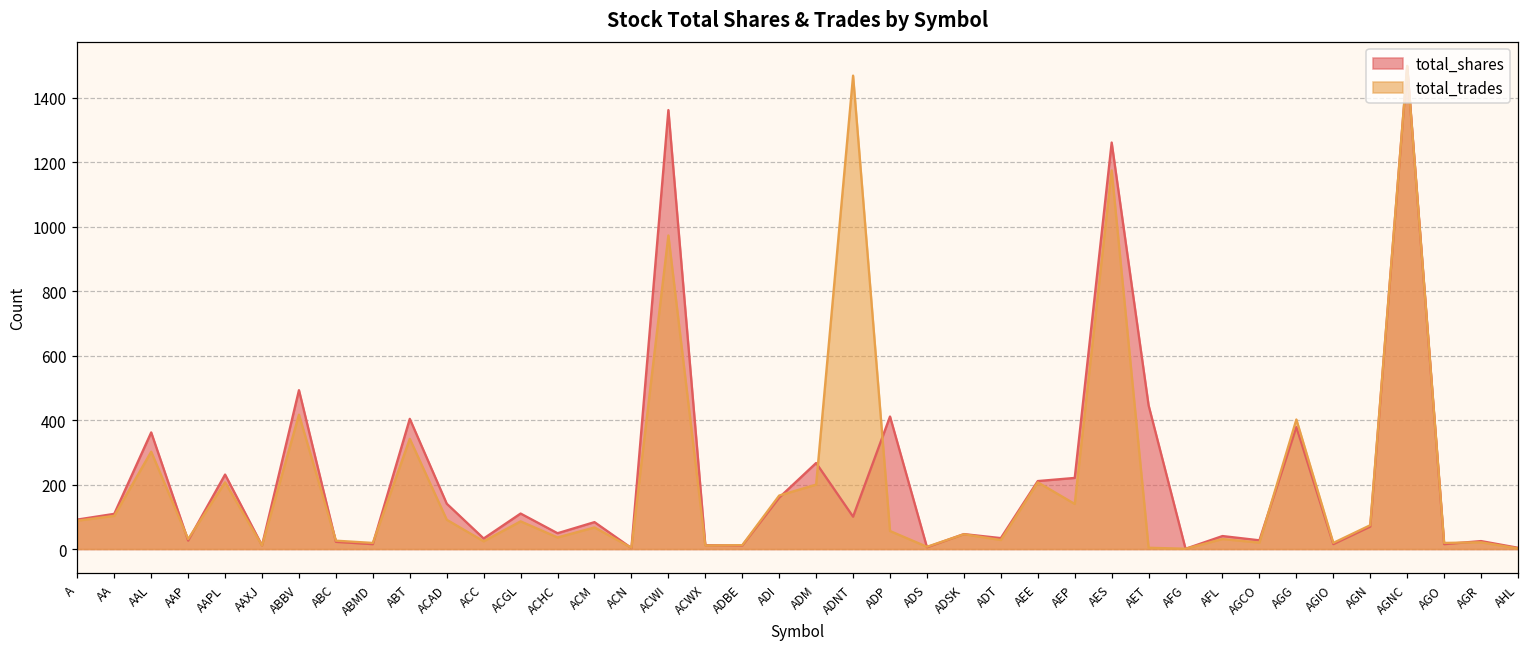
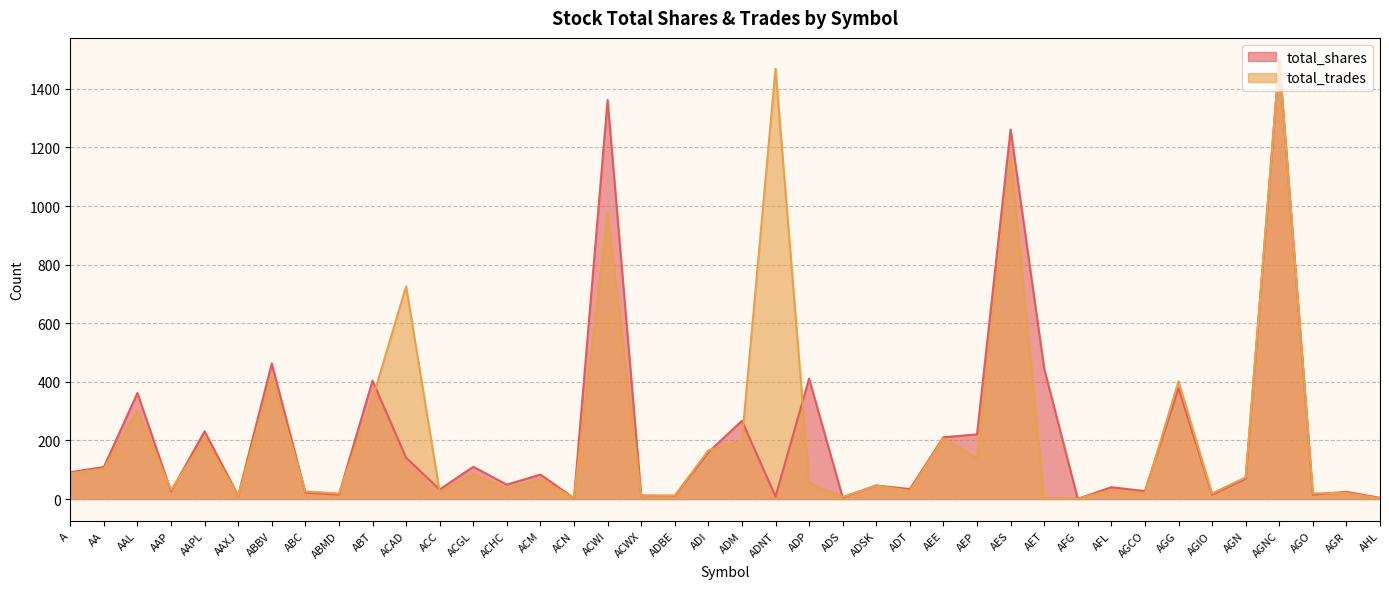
total_shares, ABBV: 490 -> 460
total_trades, ACAD: 90 -> 730
total_shares, ADNT: 100 -> 10
